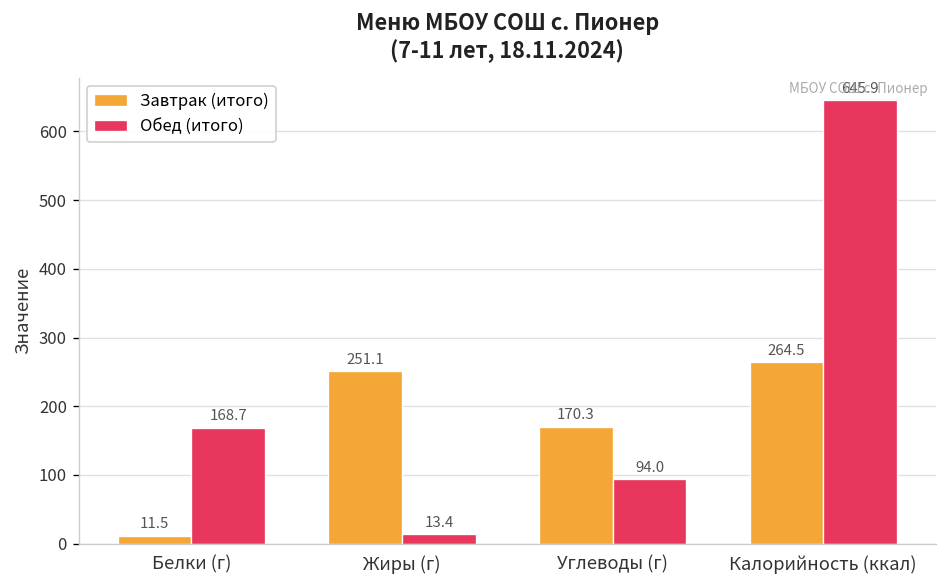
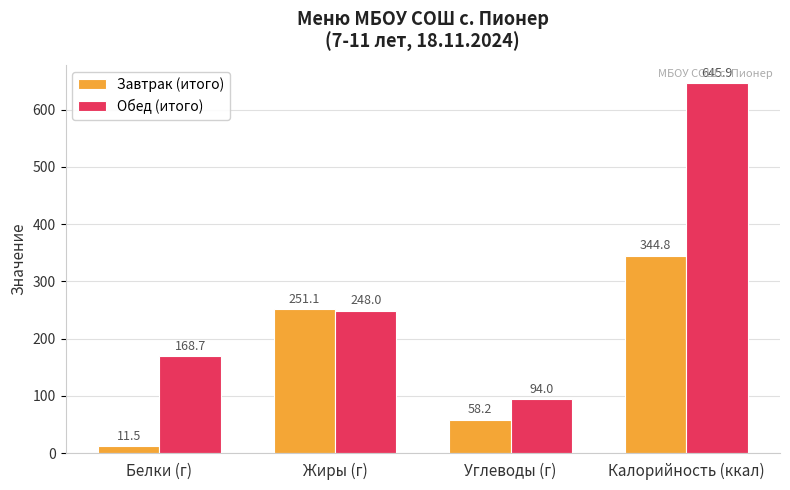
Обед (итого), Жиры (г): 13.4 -> 248.0
Завтрак (итого), Углеводы (г): 170.3 -> 58.2
Завтрак (итого), Калорийность (ккал): 264.5 -> 344.8
